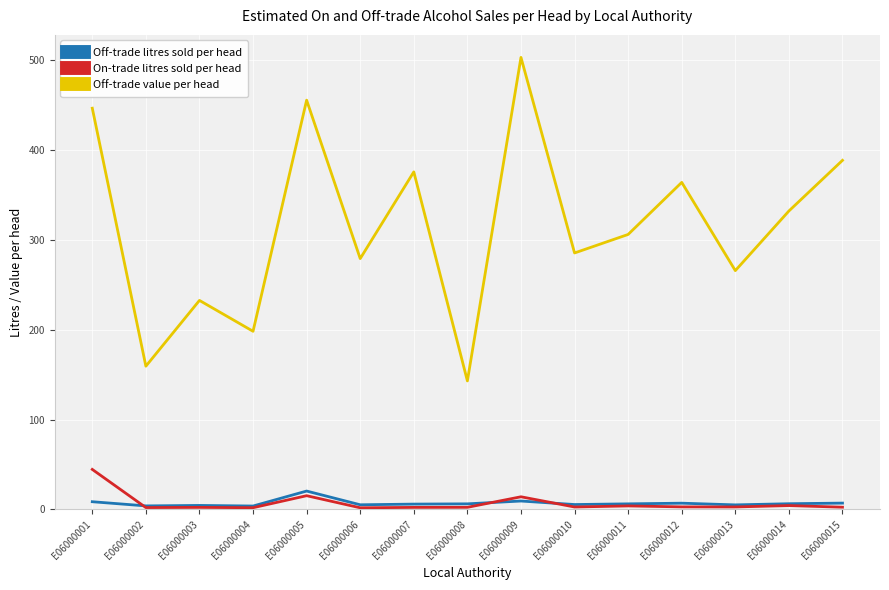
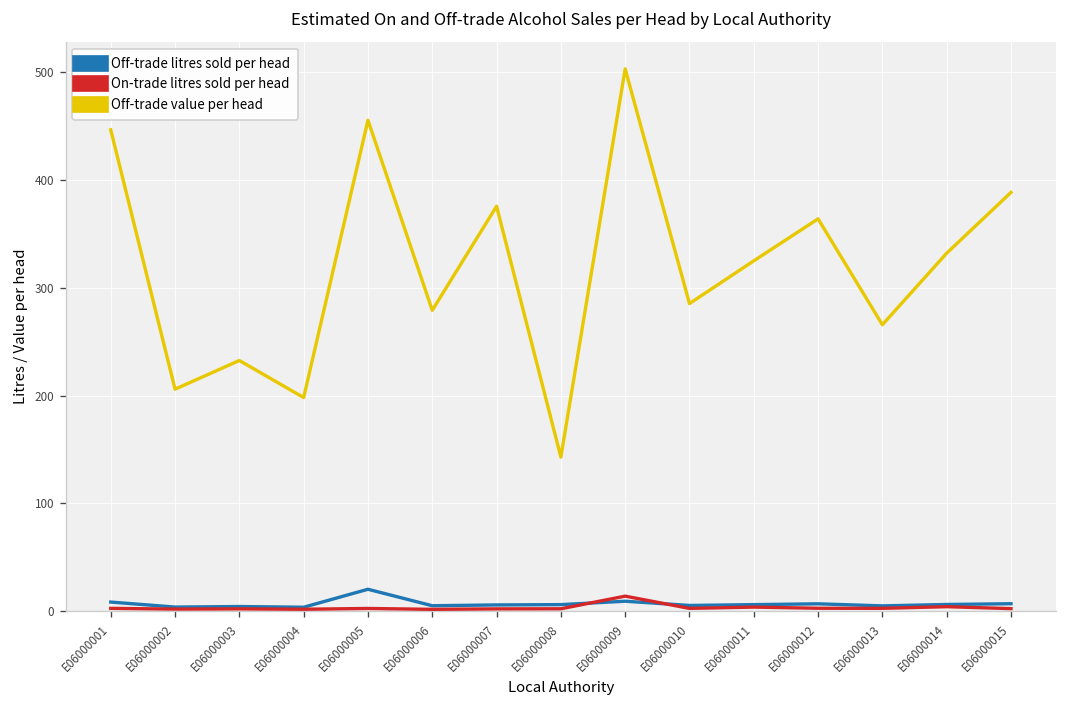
On-trade litres sold per head, E06000001: 40 -> 0
Off-trade value per head, E06000002: 160 -> 210
On-trade litres sold per head, E06000005: 20 -> 0
Off-trade value per head, E06000011: 310 -> 320
